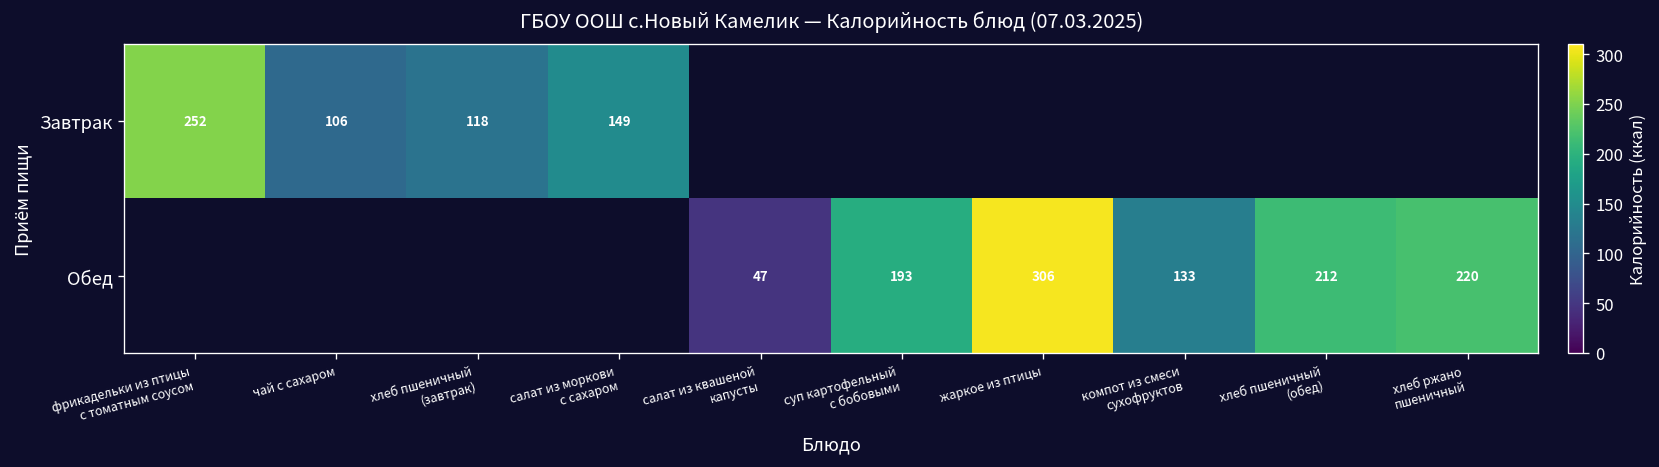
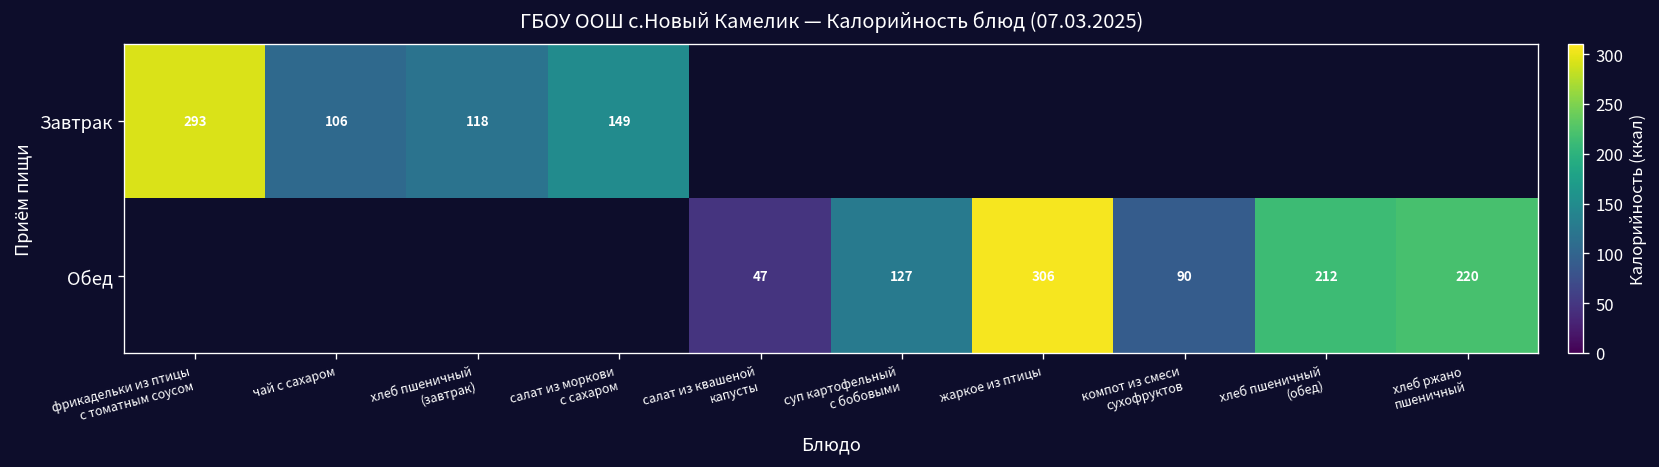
Завтрак, фрикадельки из птицы с томатным соусом: 252 -> 293
Обед, суп картофельный с бобовыми: 193 -> 127
Обед, компот из смеси сухофруктов: 133 -> 90
